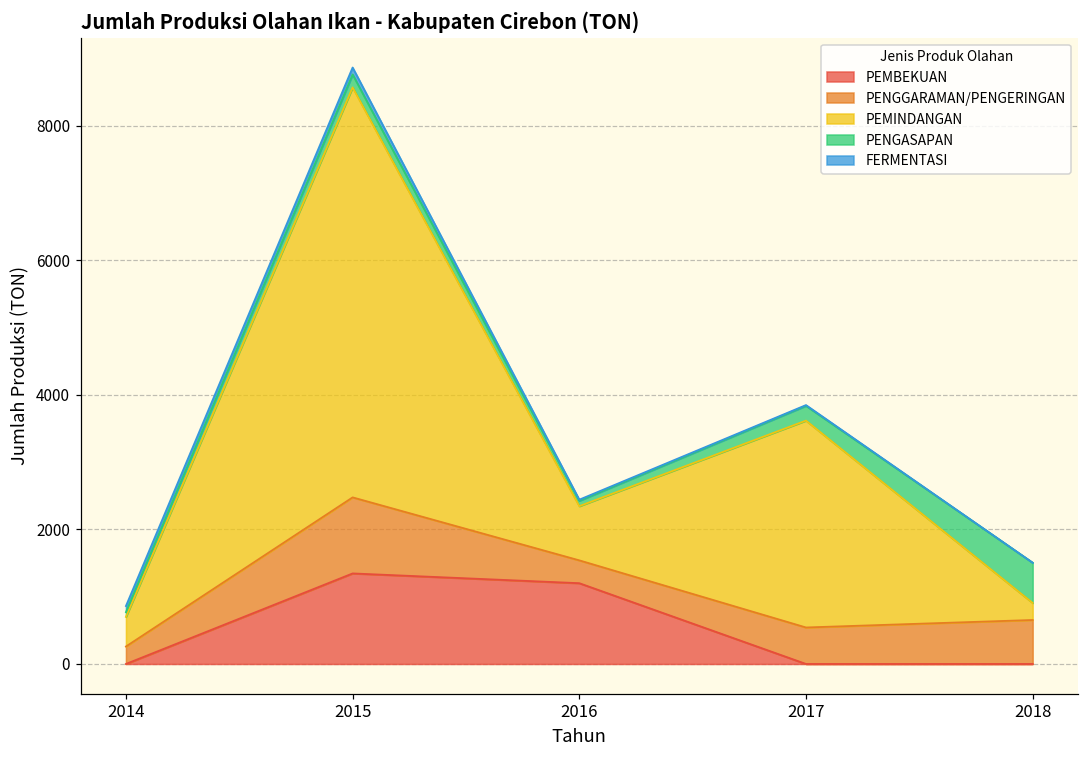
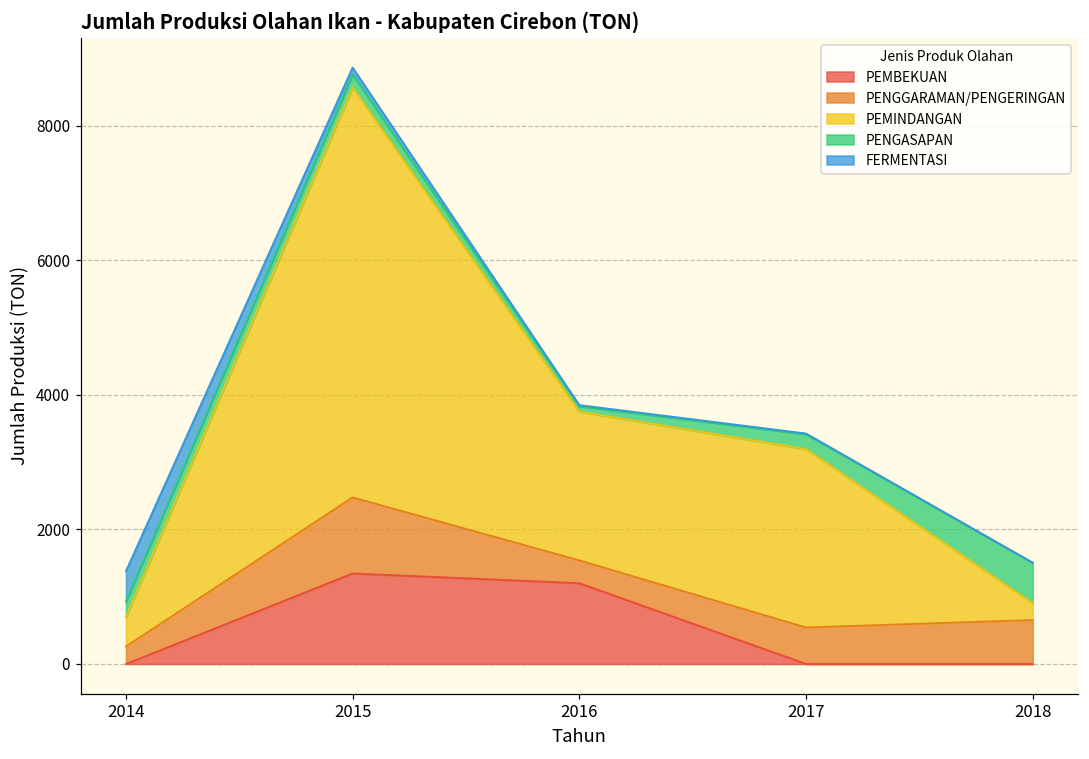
PENGASAPAN, 2014: 100 -> 200
FERMENTASI, 2014: 100 -> 400
PEMINDANGAN, 2016: 800 -> 2200
PEMINDANGAN, 2017: 3100 -> 2700
